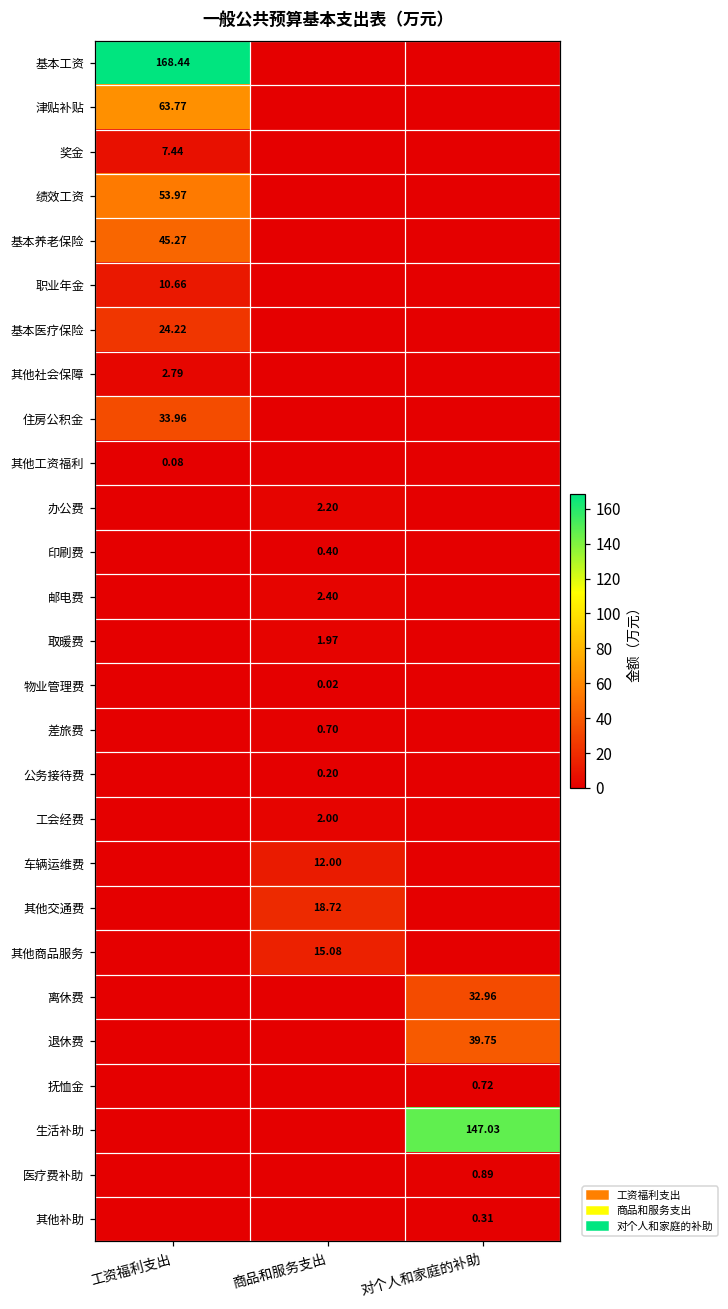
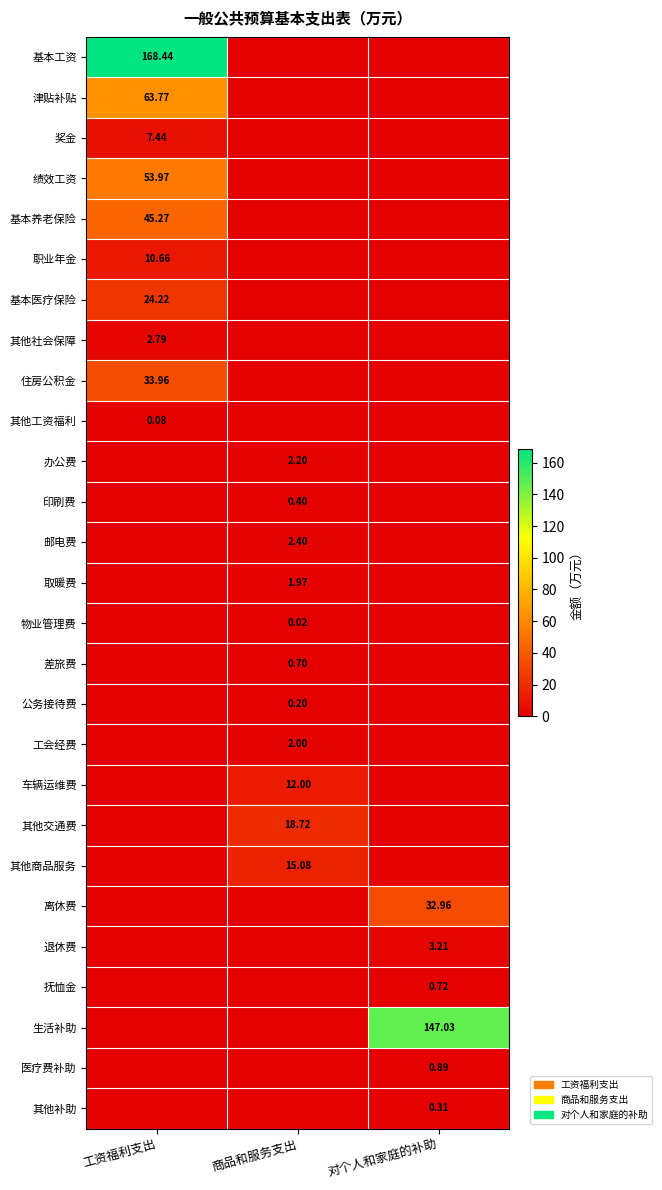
退休费, 对个人和家庭的补助: 39.75 -> 3.21
